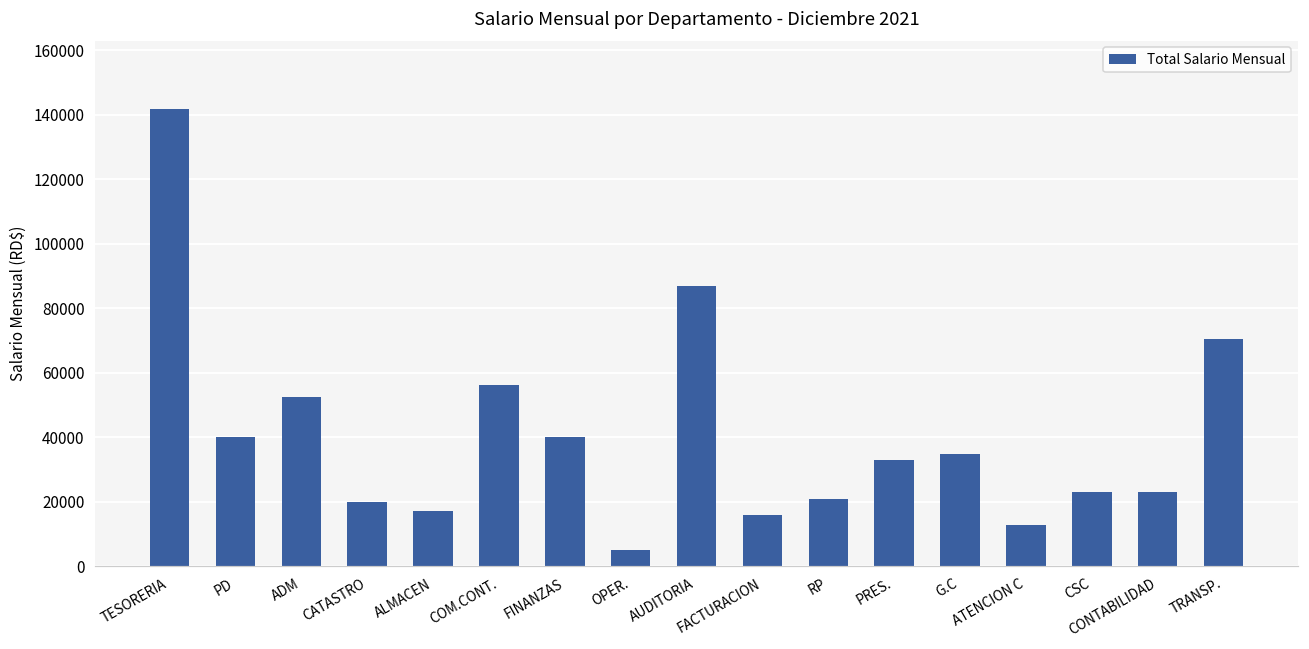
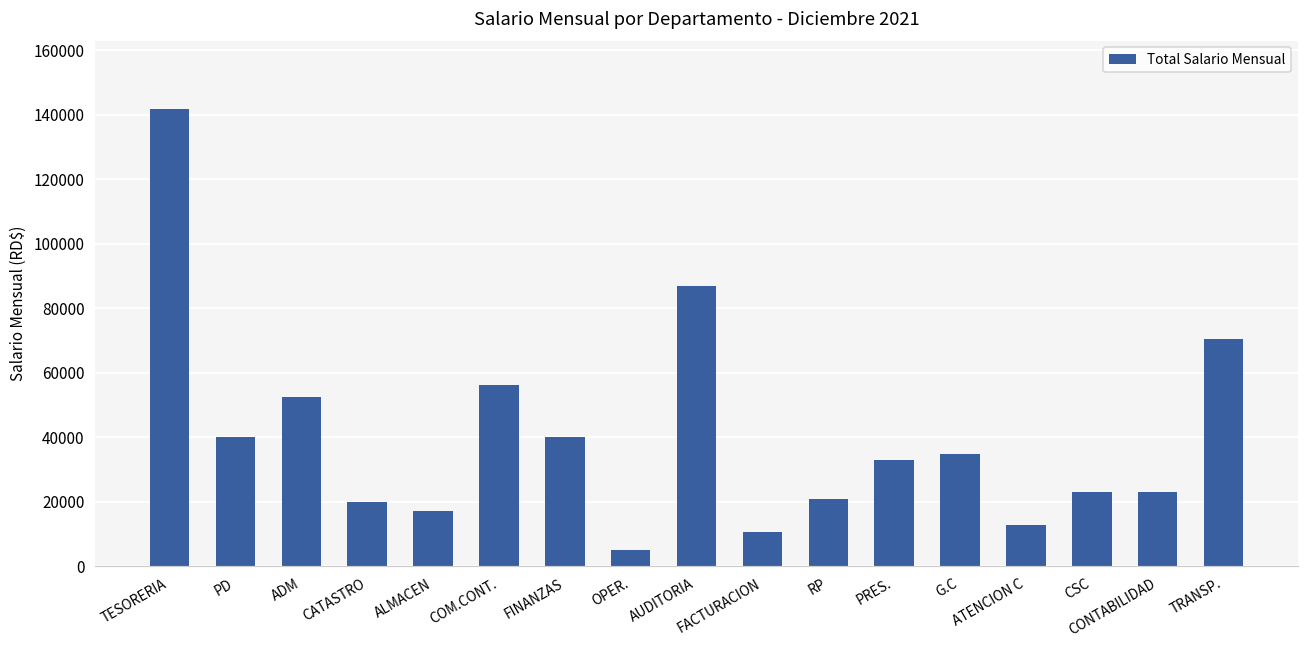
FACTURACION: 16000 -> 11000
